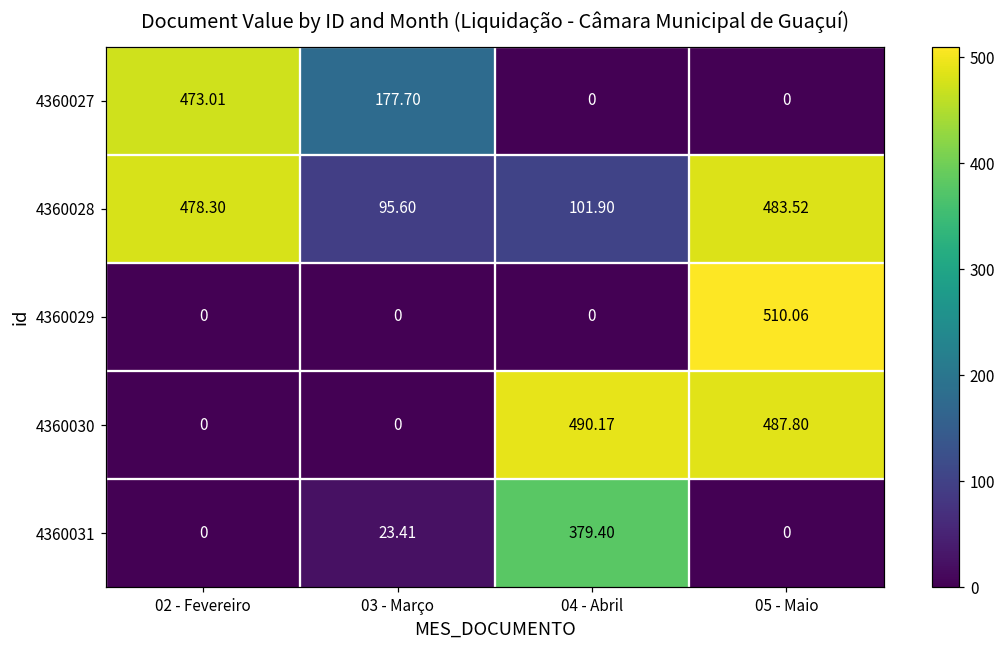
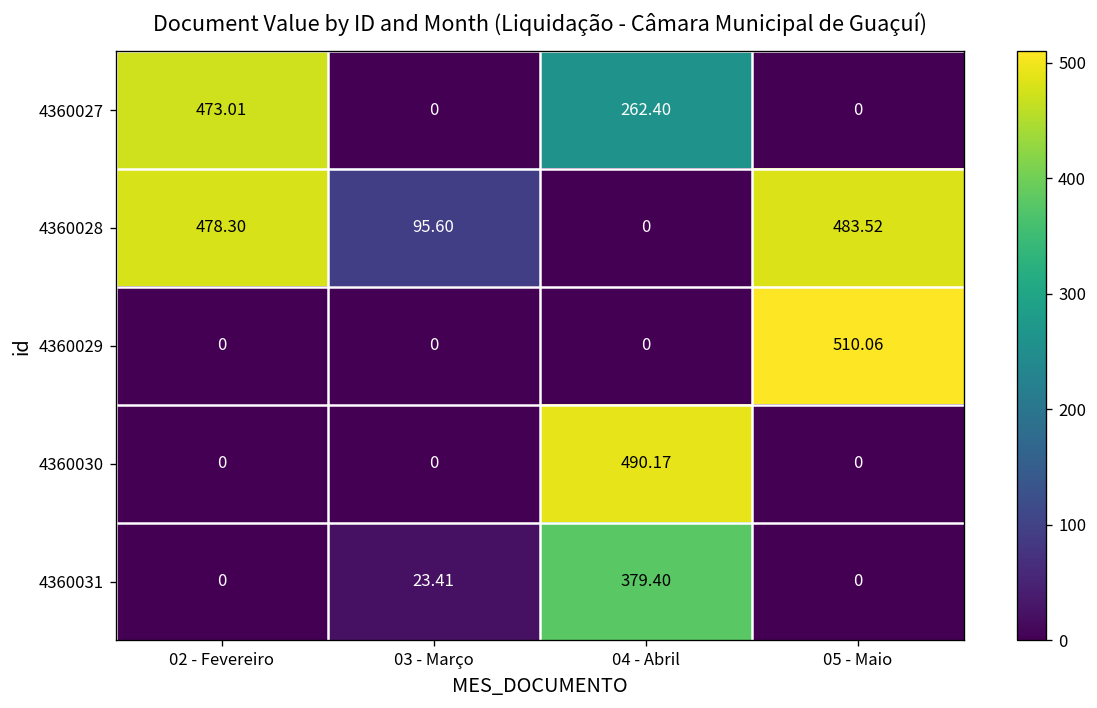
4360027, 03 - Março: 177.70 -> 0
4360027, 04 - Abril: 0 -> 262.40
4360028, 04 - Abril: 101.90 -> 0
4360030, 05 - Maio: 487.80 -> 0
